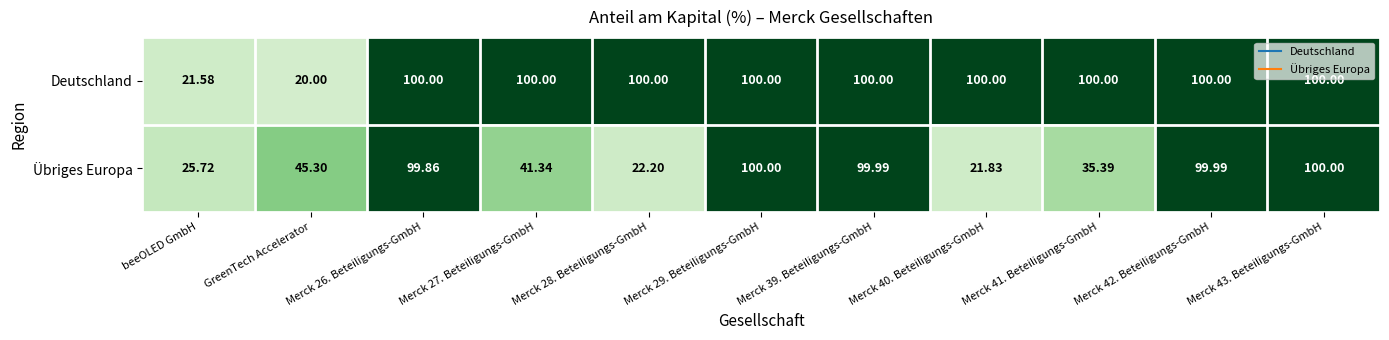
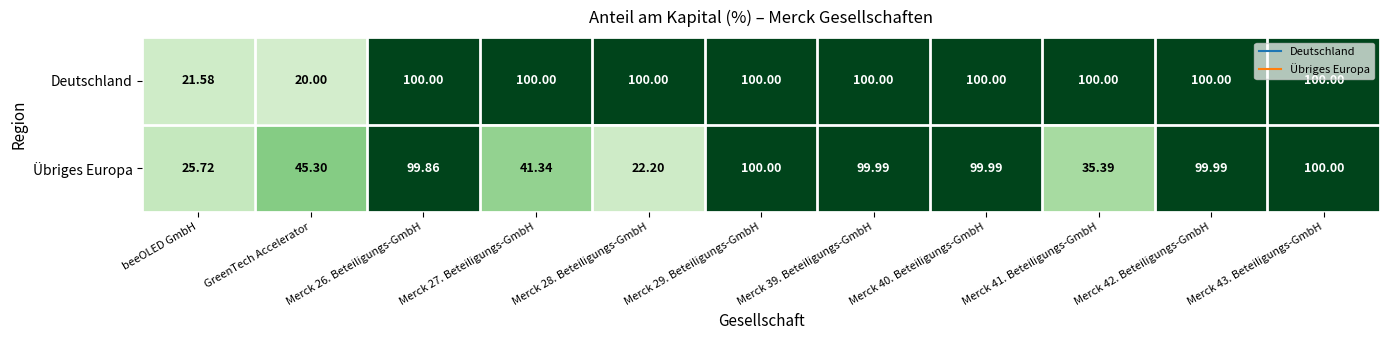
Übriges Europa, Merck 40. Beteiligungs-GmbH: 21.83 -> 99.99
